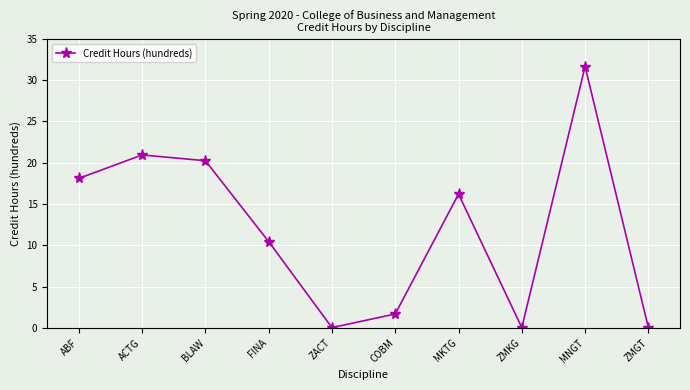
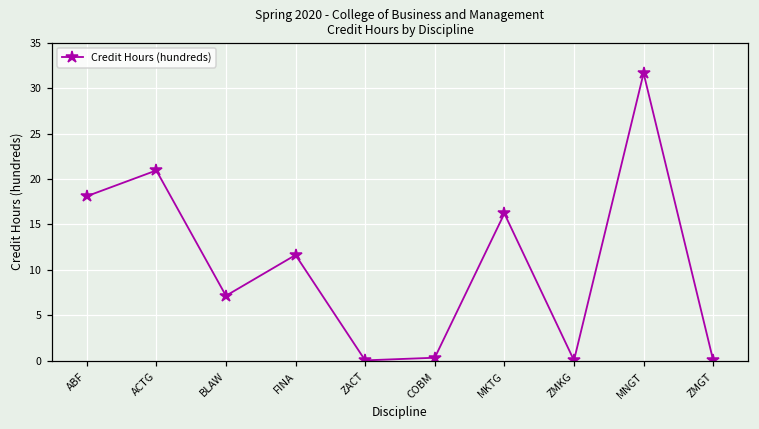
BLAW: 20 -> 7
FINA: 10 -> 12
COBM: 2 -> 0
